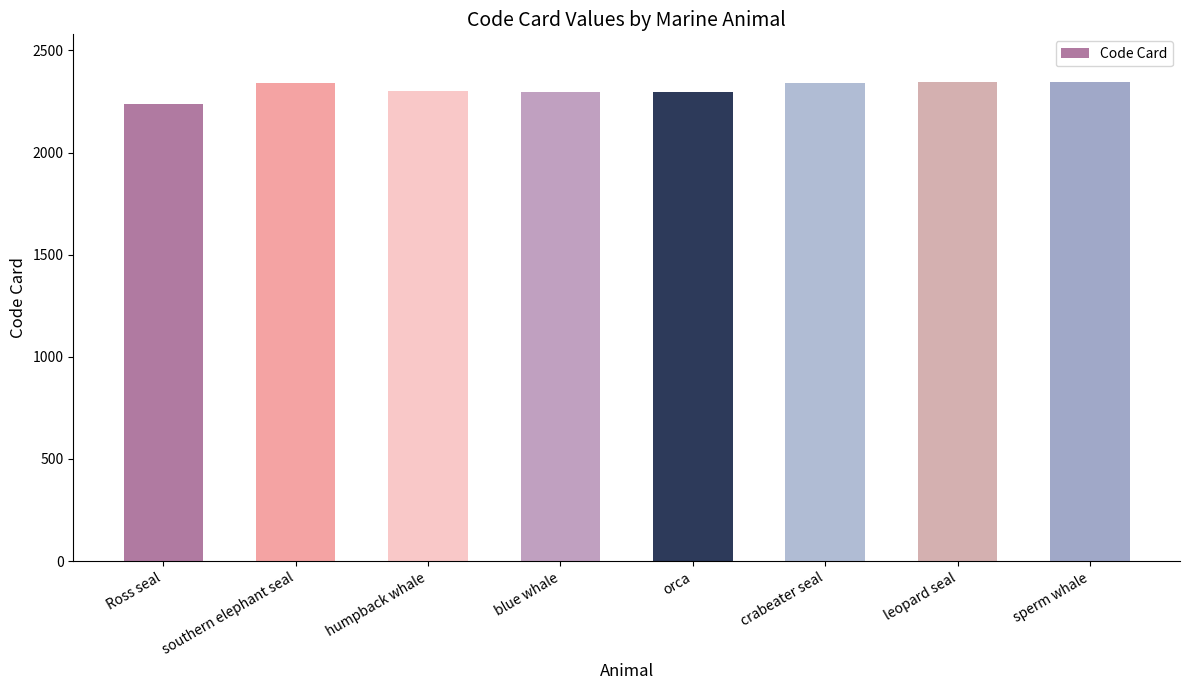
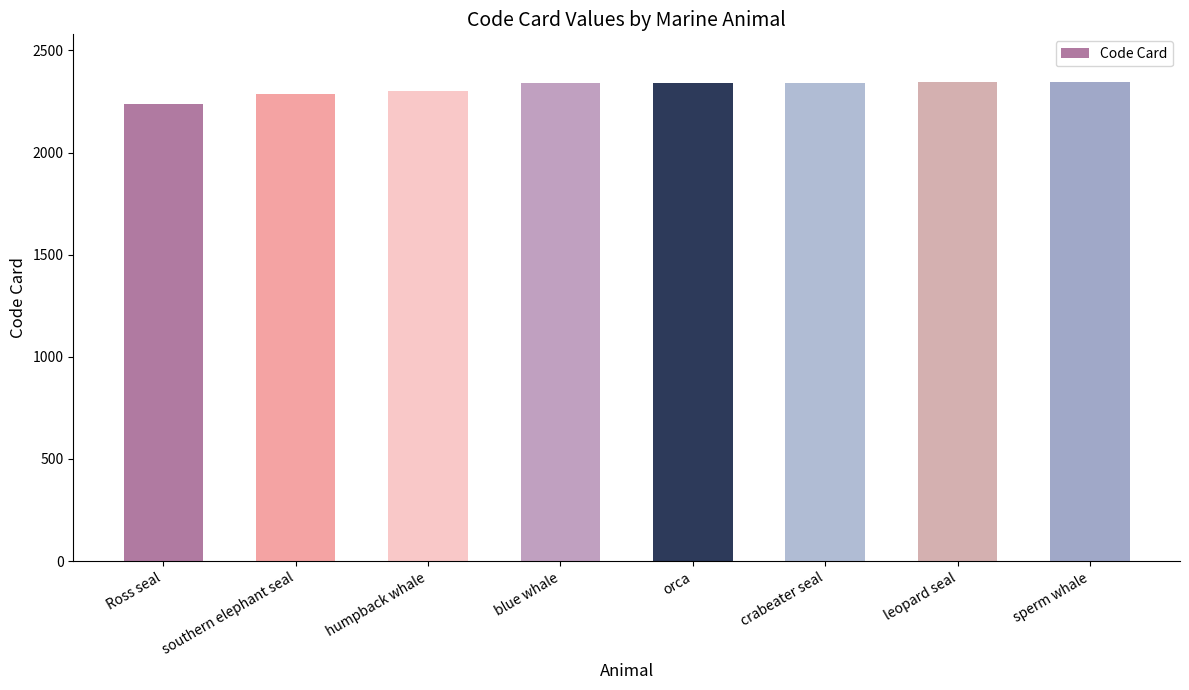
southern elephant seal: 2340 -> 2290
blue whale: 2300 -> 2340
orca: 2300 -> 2340
